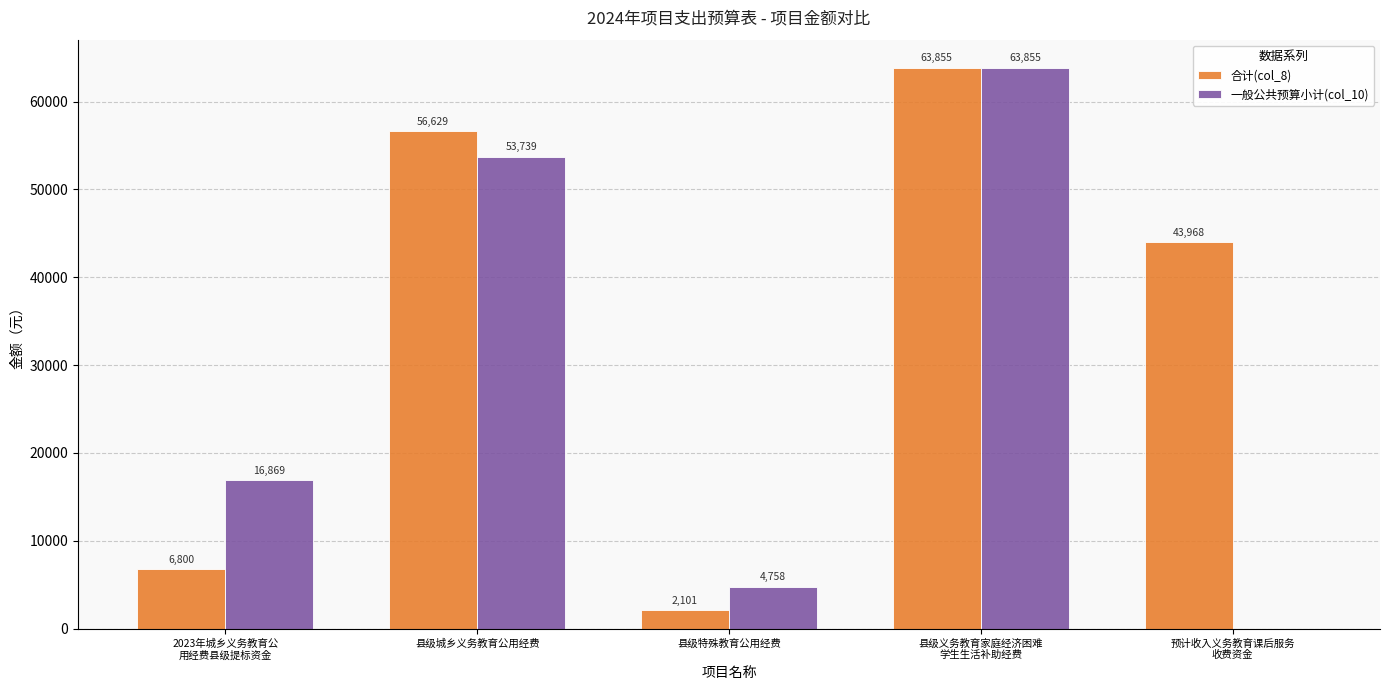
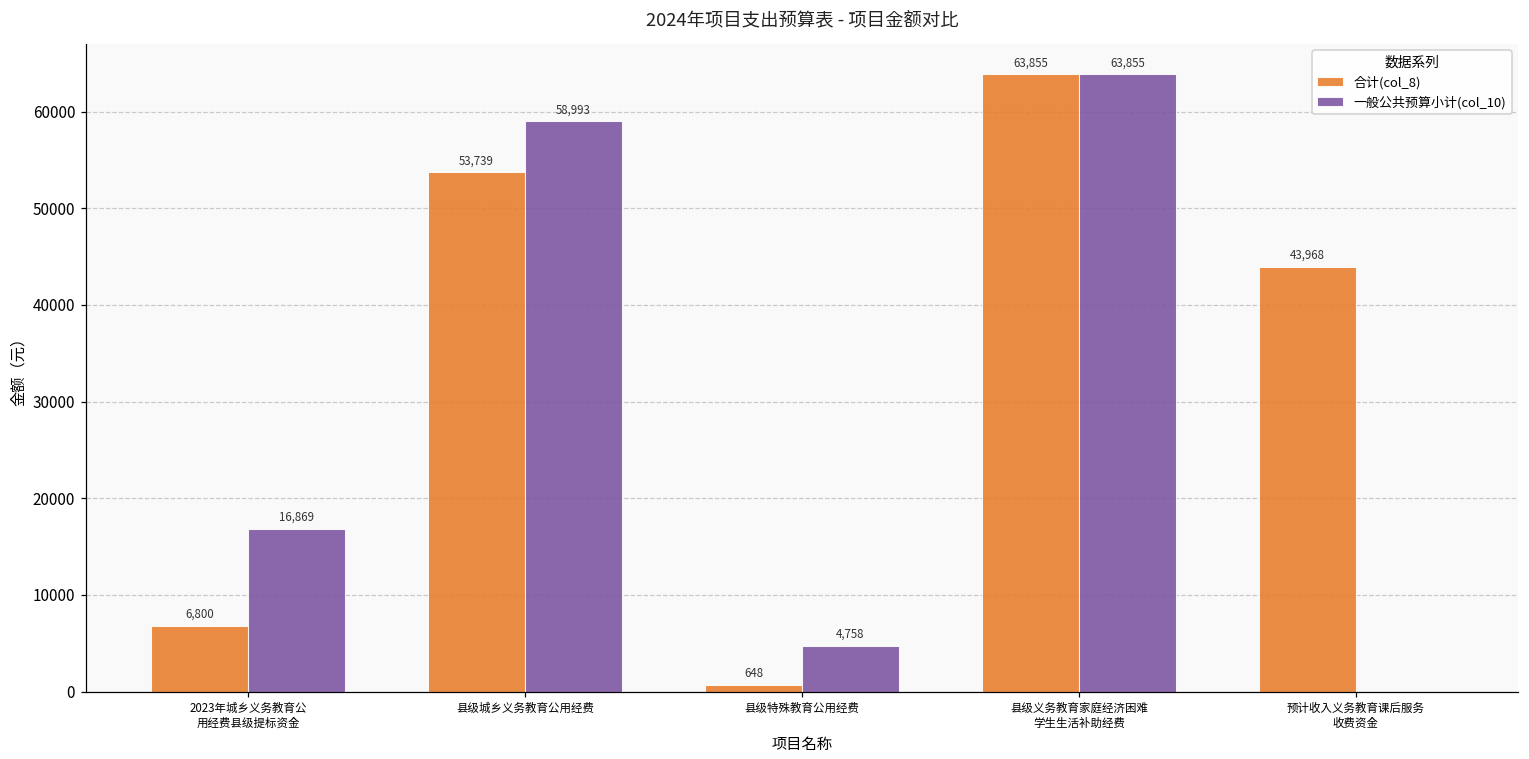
合计(col_8), 县级城乡义务教育公用经费: 56,629 -> 53,739
一般公共预算小计(col_10), 县级城乡义务教育公用经费: 53,739 -> 58,993
合计(col_8), 县级特殊教育公用经费: 2,101 -> 648
